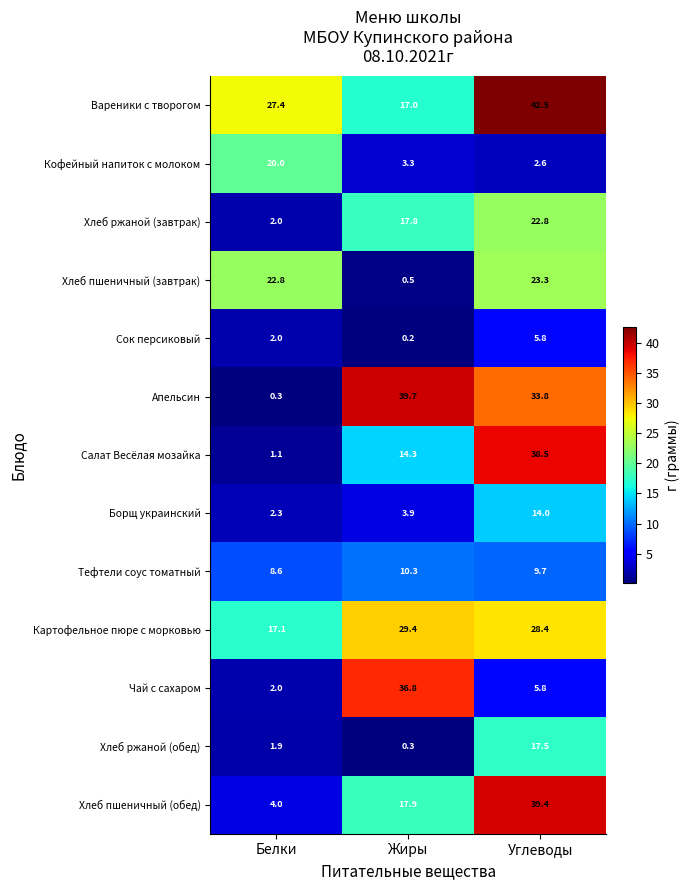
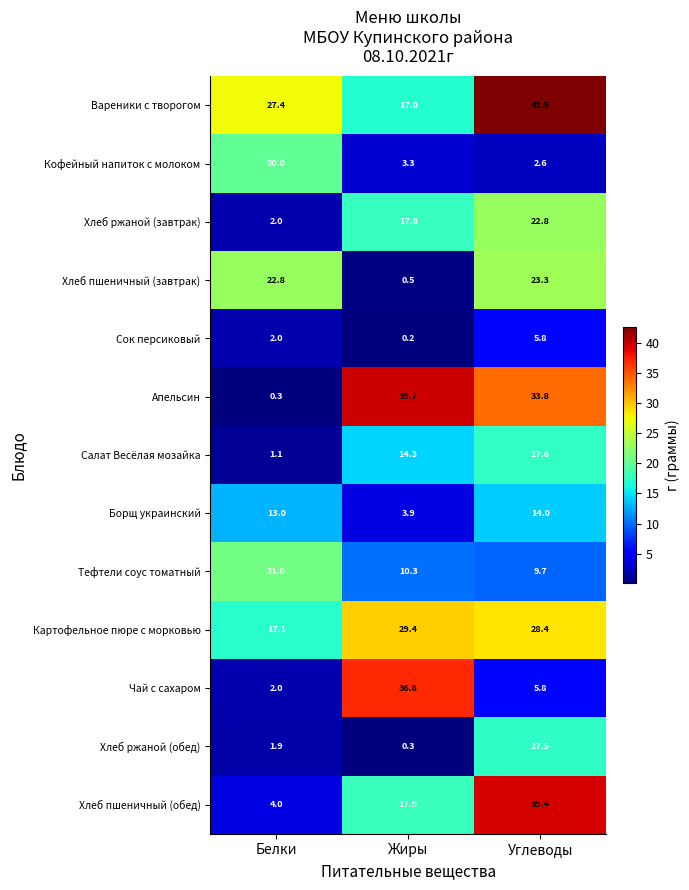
Салат Весёлая мозайка, Углеводы: 38.5 -> 17.6
Борщ украинский, Белки: 2.3 -> 13.0
Тефтели соус томатный, Белки: 8.6 -> 21.0
